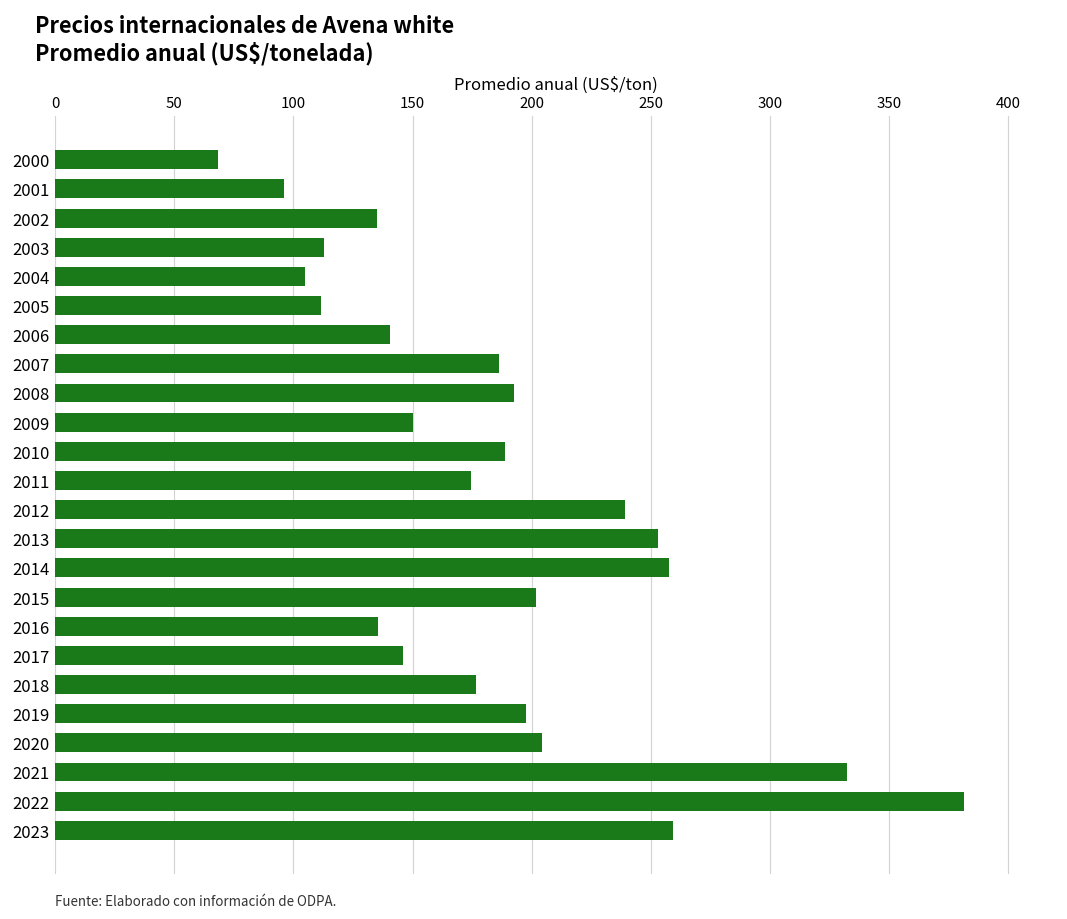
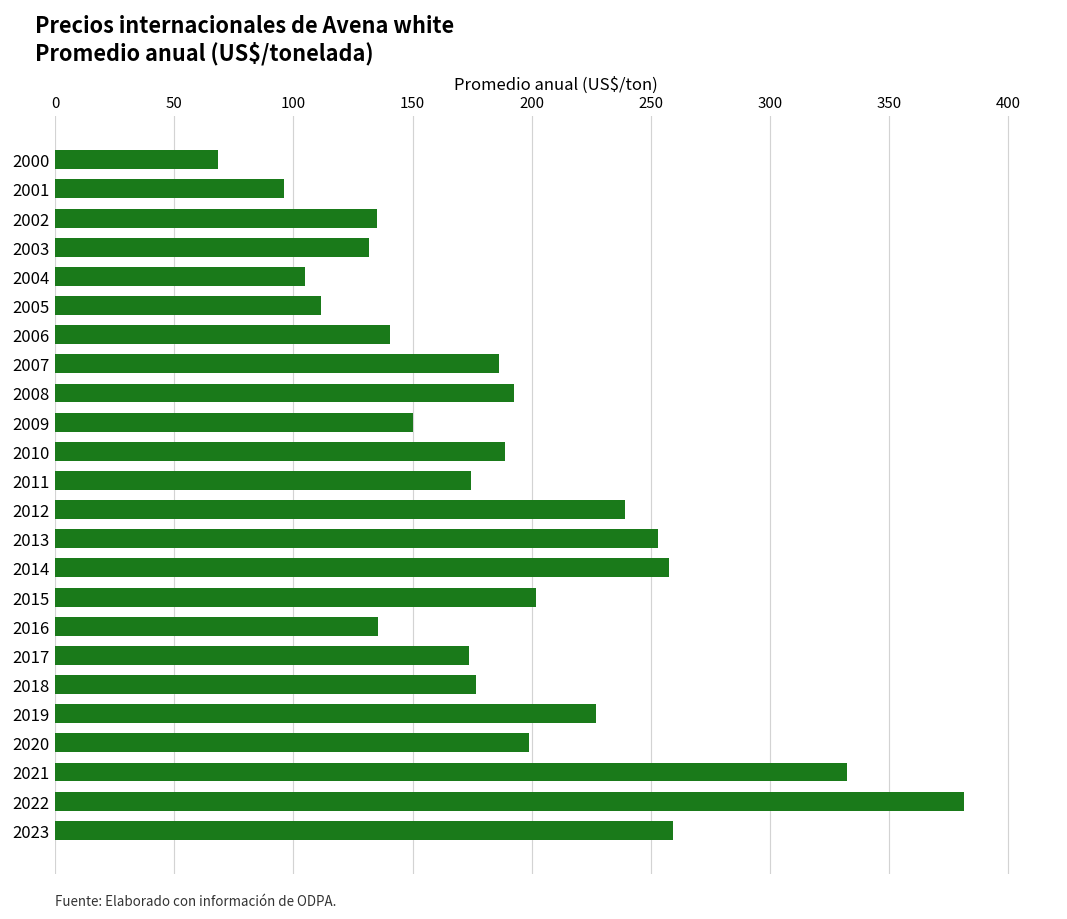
2003: 113 -> 132
2017: 146 -> 174
2019: 197 -> 227
2020: 204 -> 199
